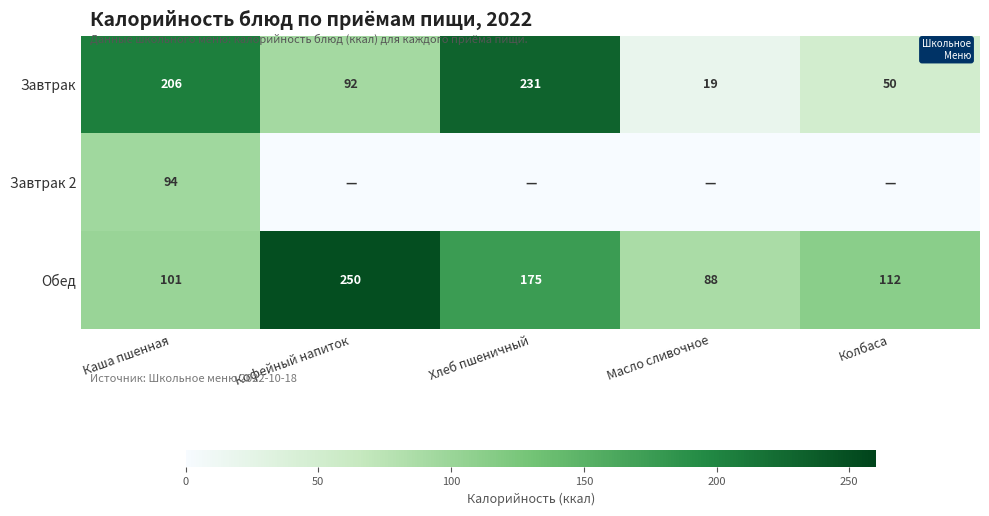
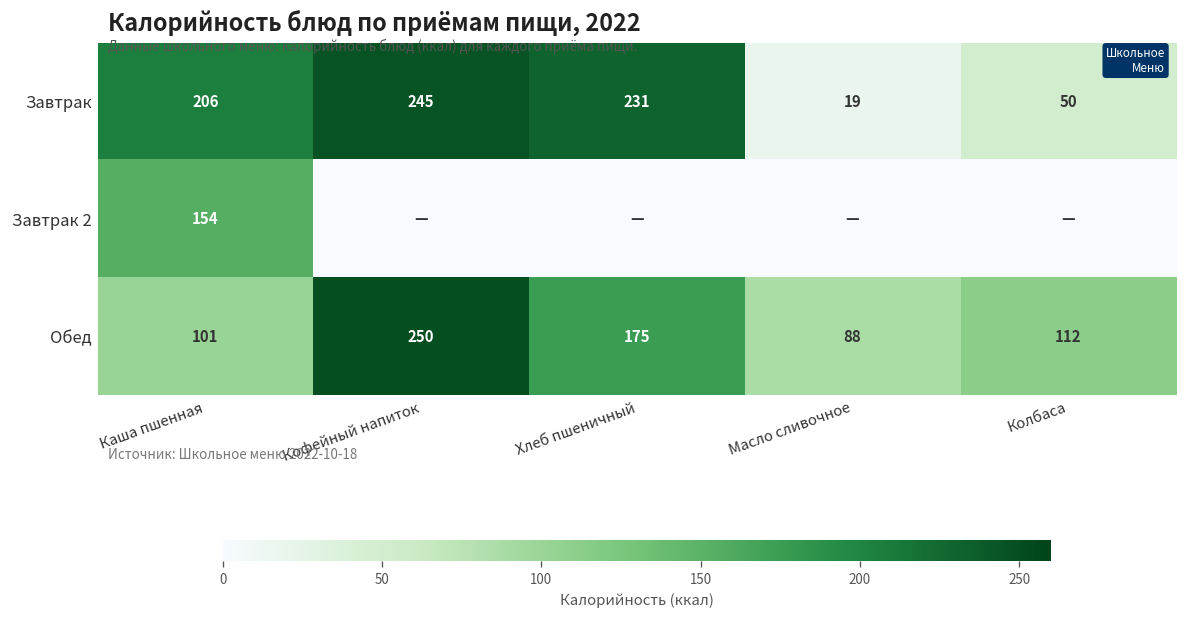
Завтрак, Кофейный напиток: 92 -> 245
Завтрак 2, Каша пшенная: 94 -> 154
